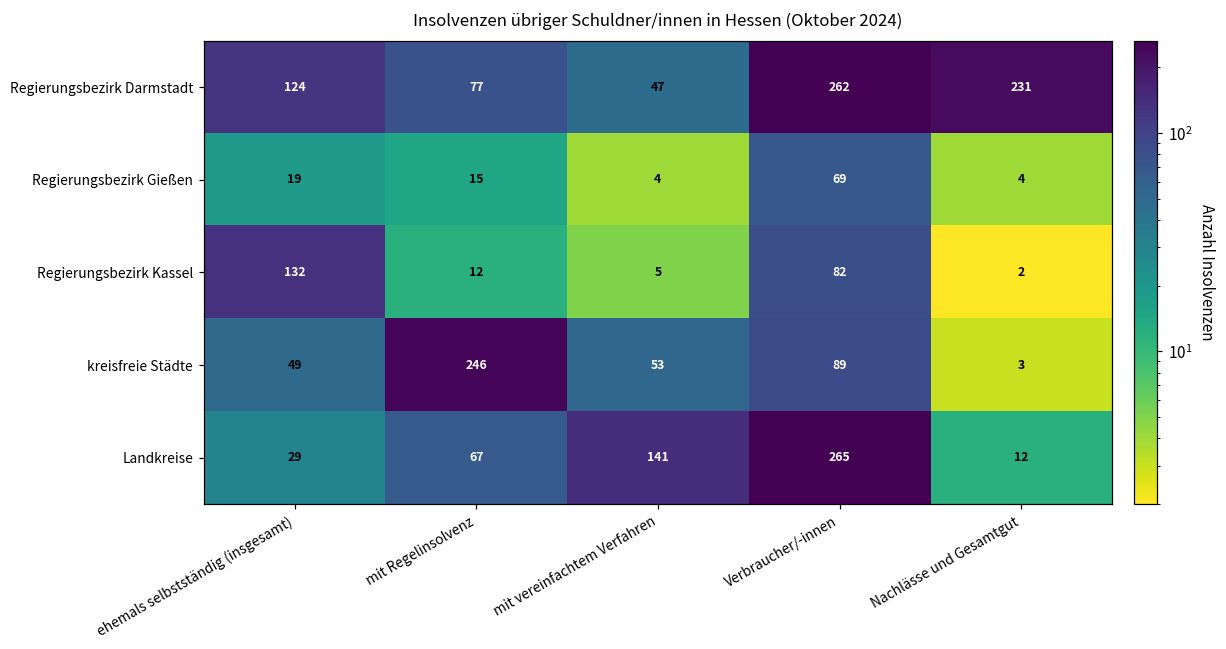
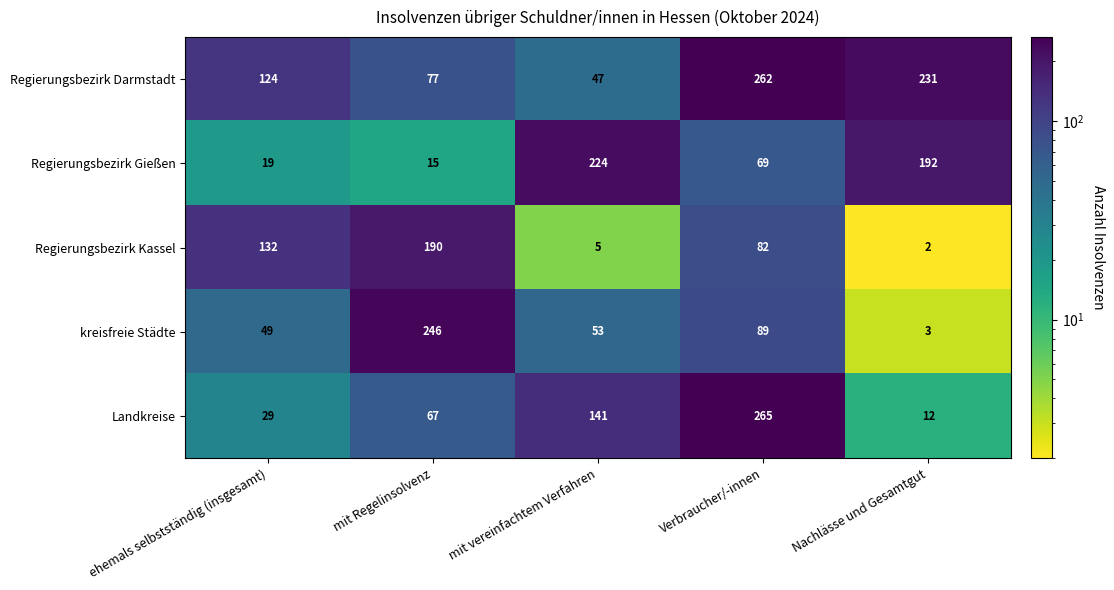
Regierungsbezirk Gießen, mit vereinfachtem Verfahren: 4 -> 224
Regierungsbezirk Gießen, Nachlässe und Gesamtgut: 4 -> 192
Regierungsbezirk Kassel, mit Regelinsolvenz: 12 -> 190
